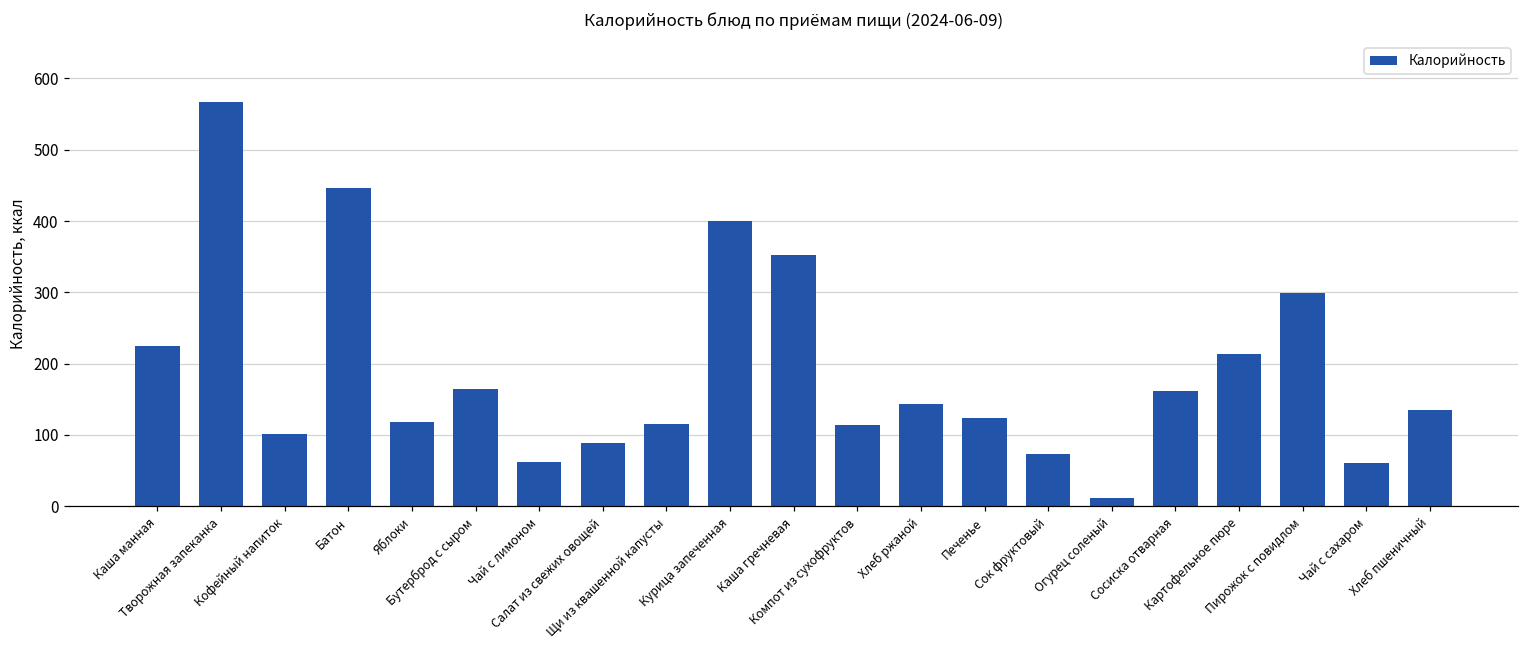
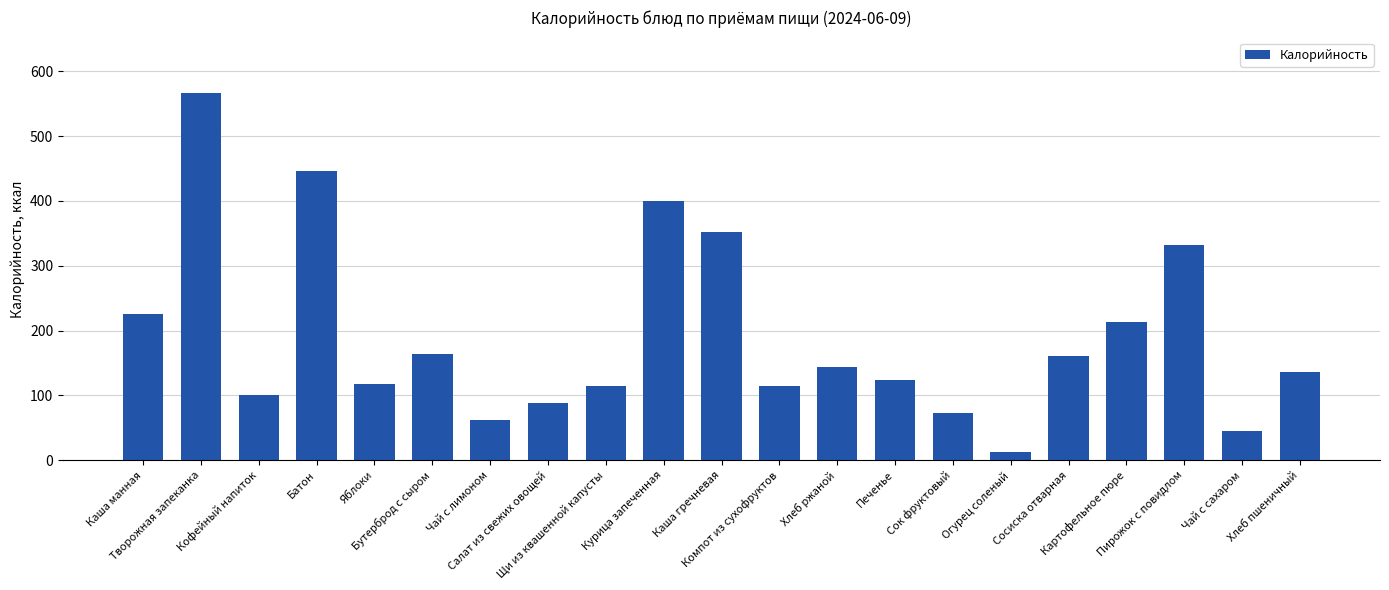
Пирожок с повидлом: 300 -> 330
Чай с сахаром: 60 -> 50
